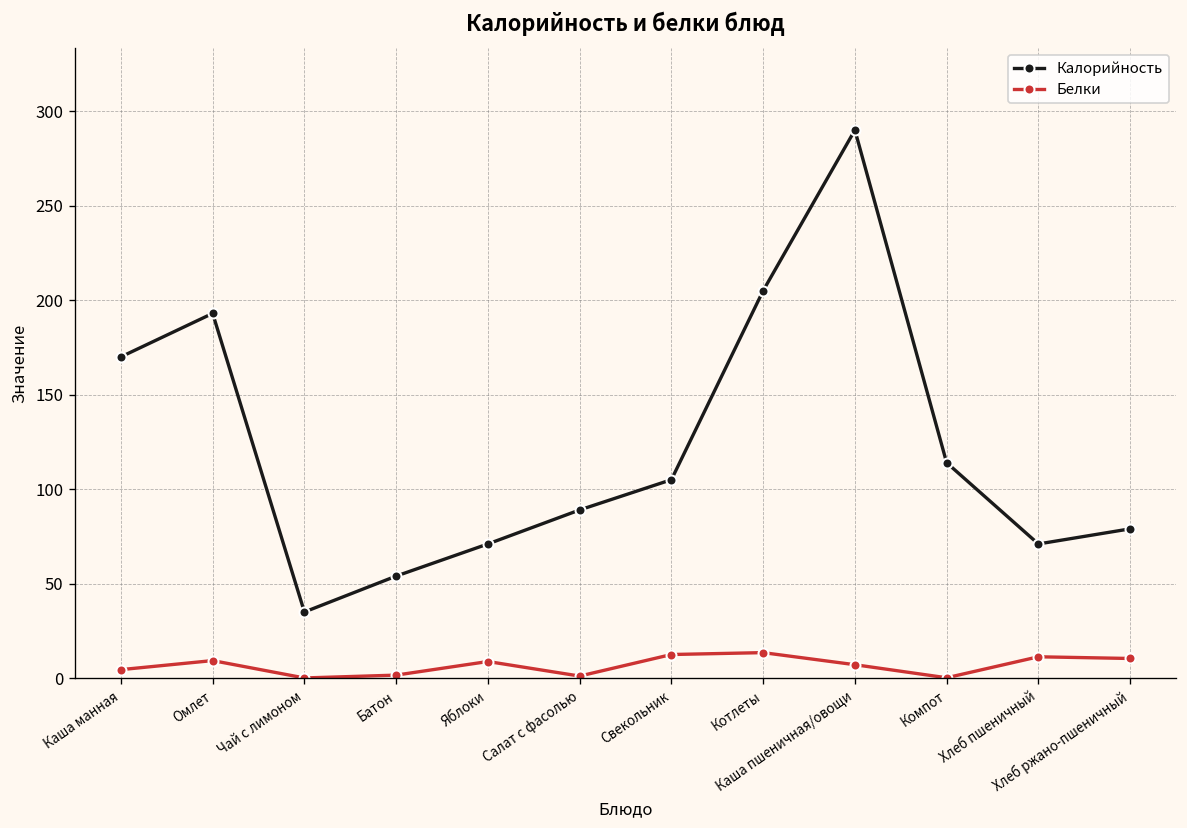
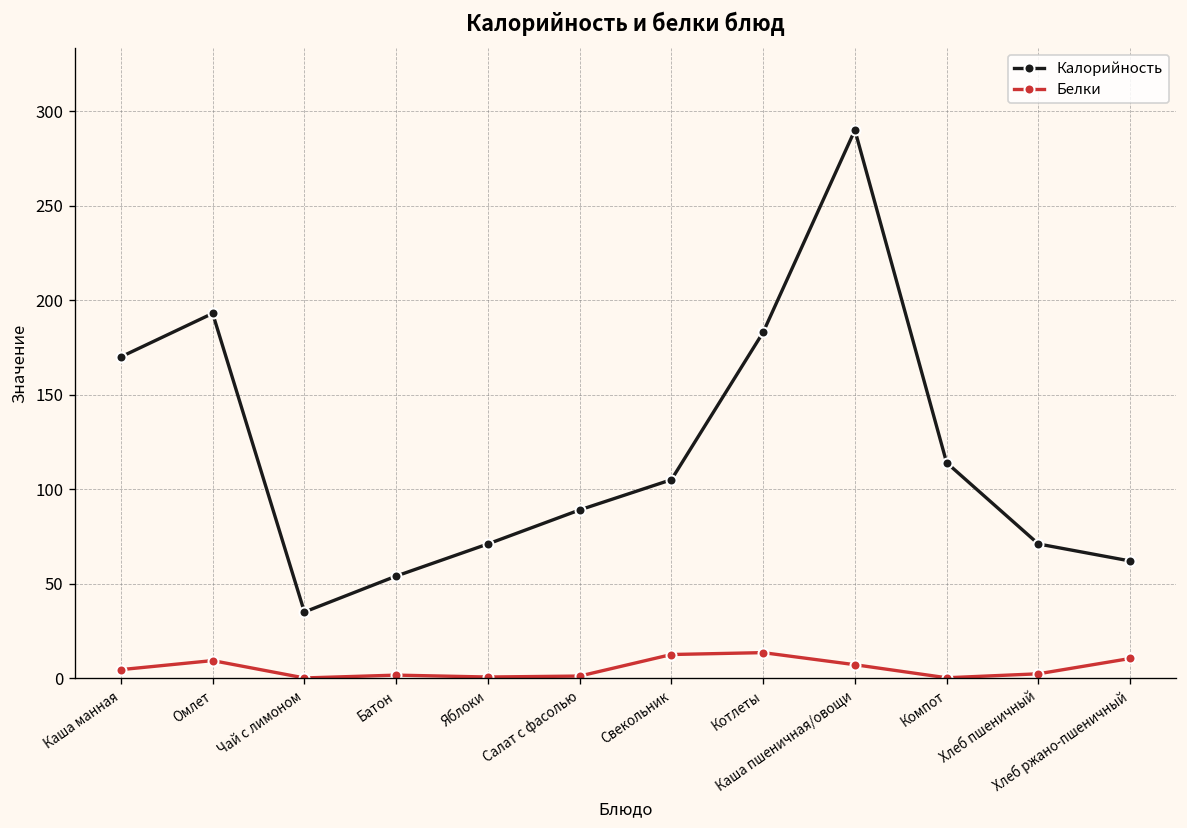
Белки, Яблоки: 9 -> 1
Калорийность, Котлеты: 205 -> 183
Белки, Хлеб пшеничный: 11 -> 2
Калорийность, Хлеб ржано-пшеничный: 79 -> 62
